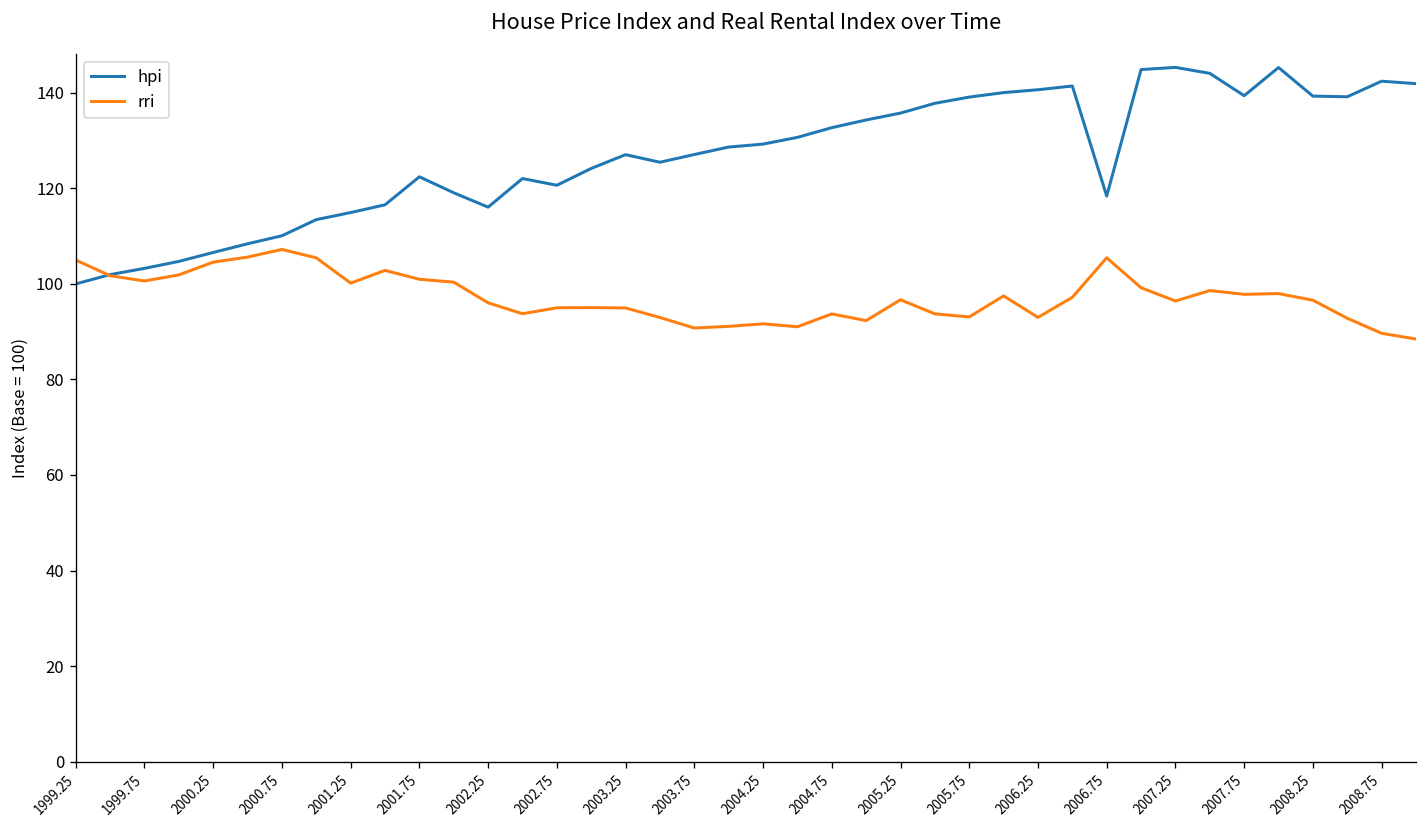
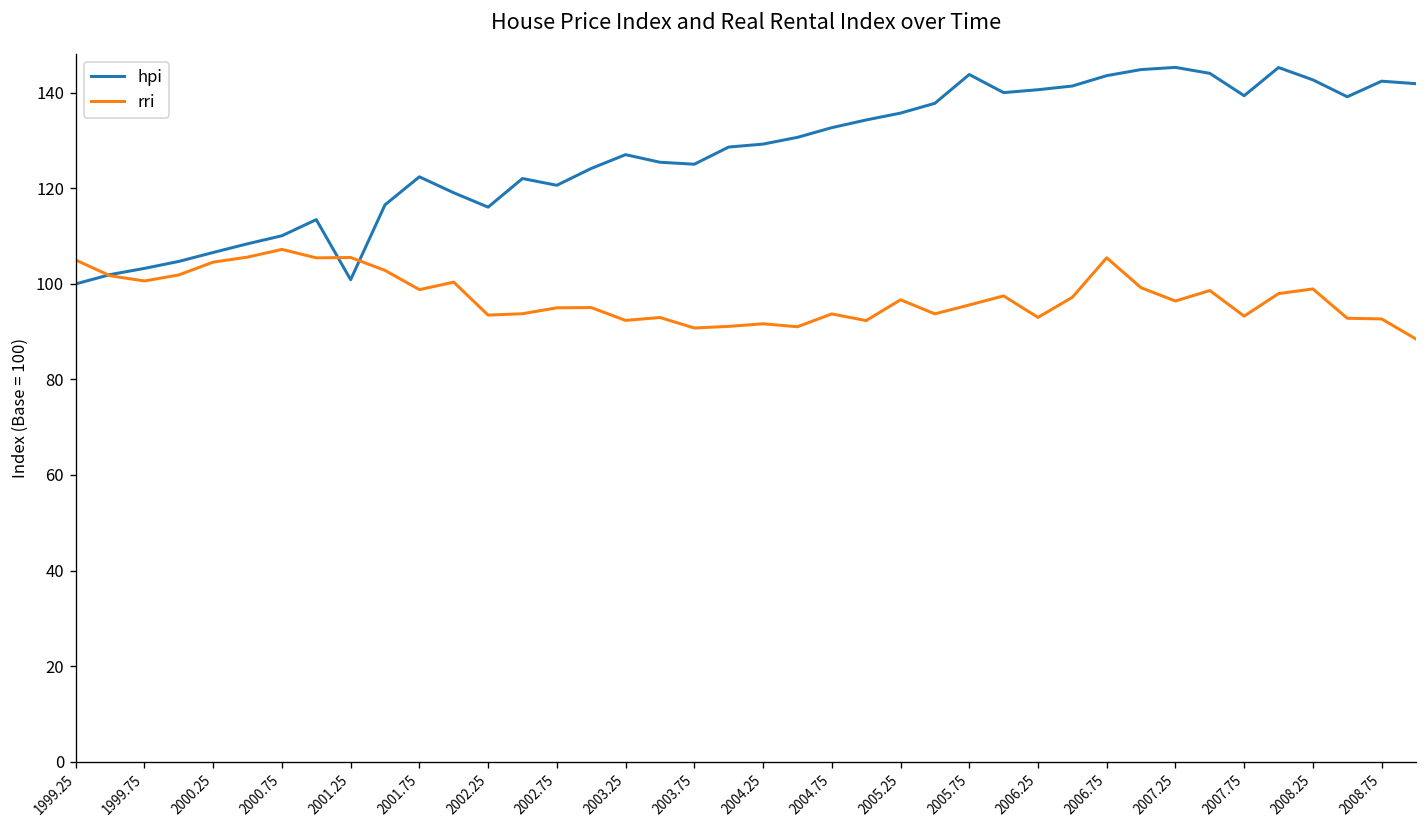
hpi, 2001.25: 115 -> 101
rri, 2001.25: 100 -> 106
rri, 2001.75: 101 -> 99
rri, 2002.25: 96 -> 93
rri, 2003.25: 95 -> 92
hpi, 2003.75: 127 -> 125
hpi, 2005.75: 139 -> 144
rri, 2005.75: 93 -> 96
hpi, 2006.75: 118 -> 144
rri, 2007.75: 98 -> 93
hpi, 2008.25: 139 -> 143
rri, 2008.25: 97 -> 99
rri, 2008.75: 90 -> 93
